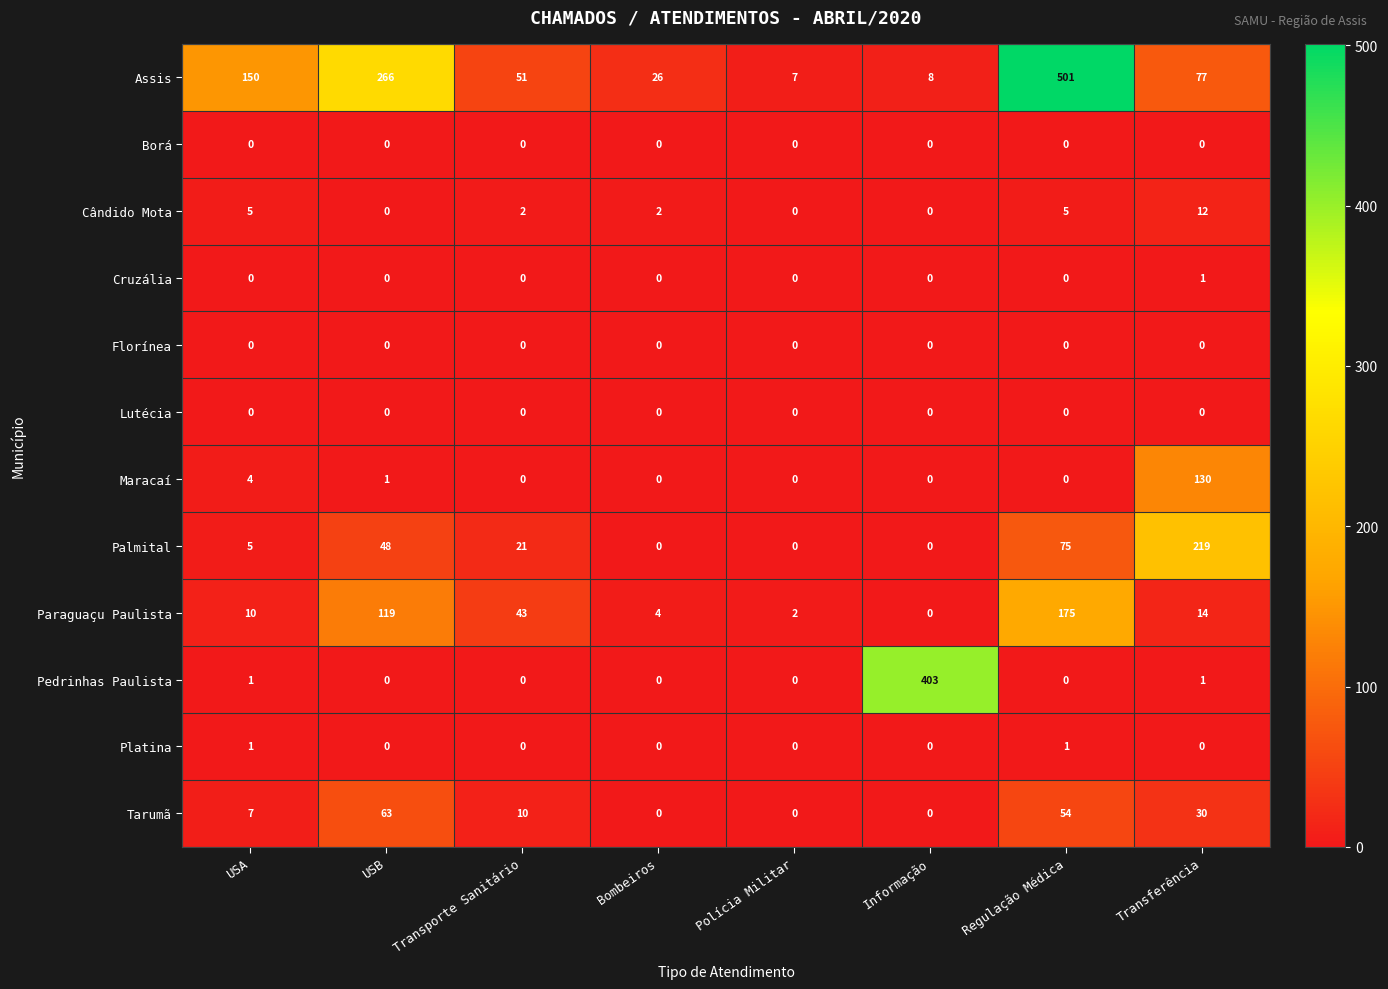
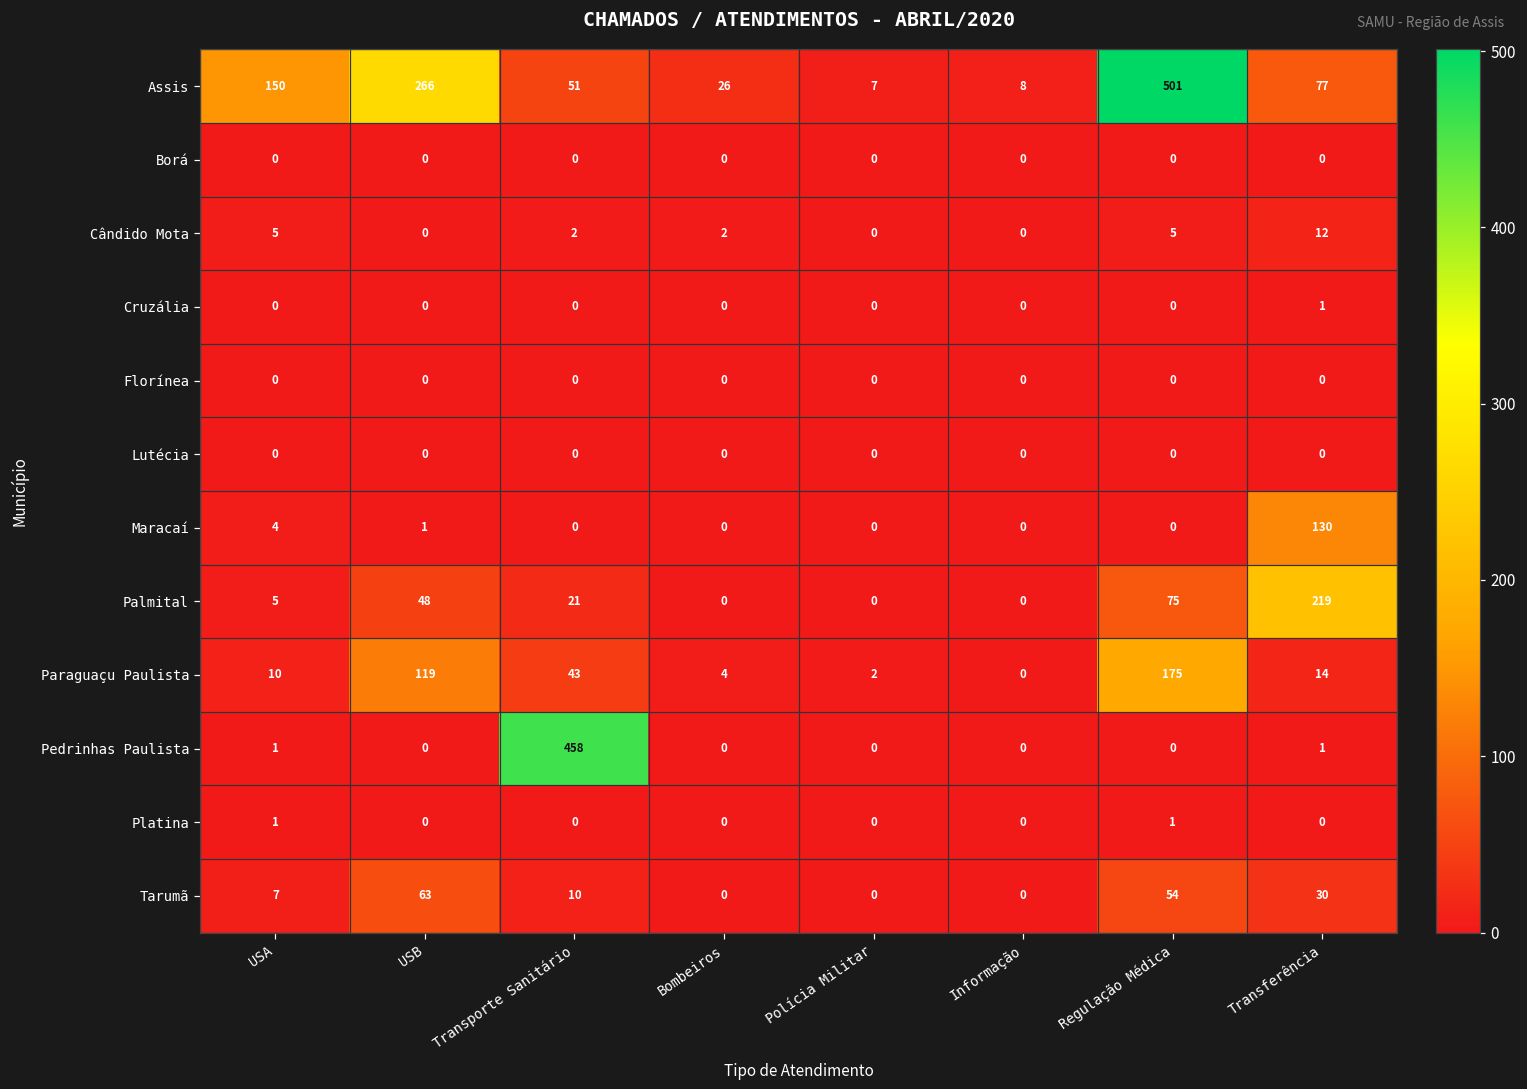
Pedrinhas Paulista, Transporte Sanitário: 0 -> 458
Pedrinhas Paulista, Informação: 403 -> 0
